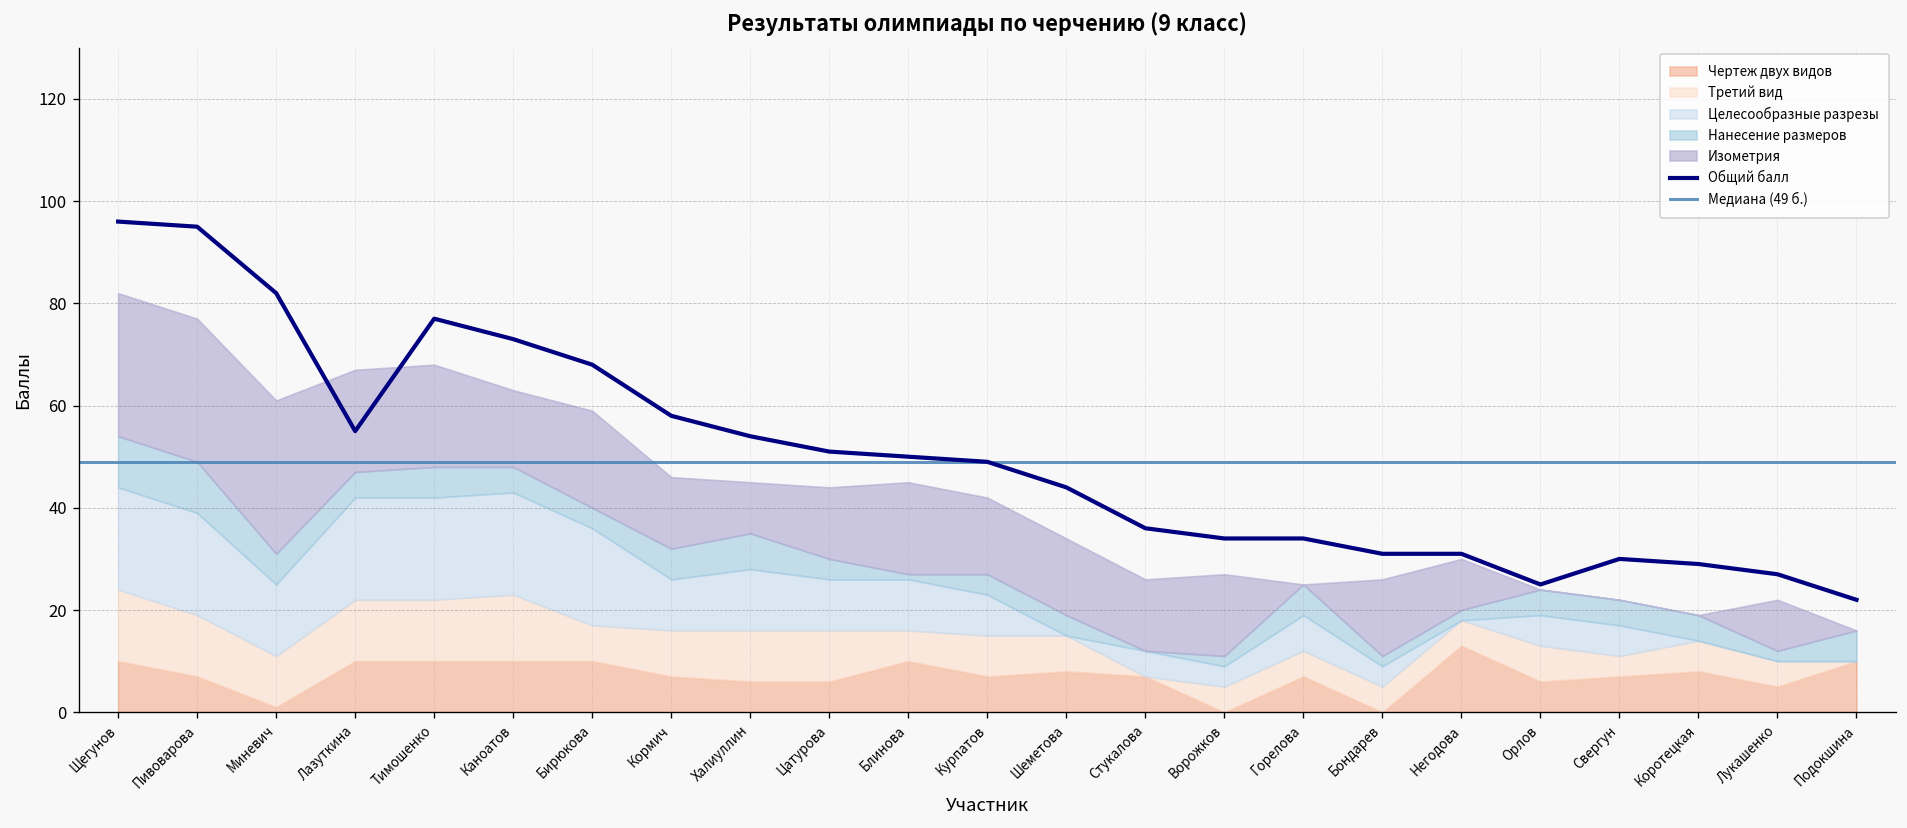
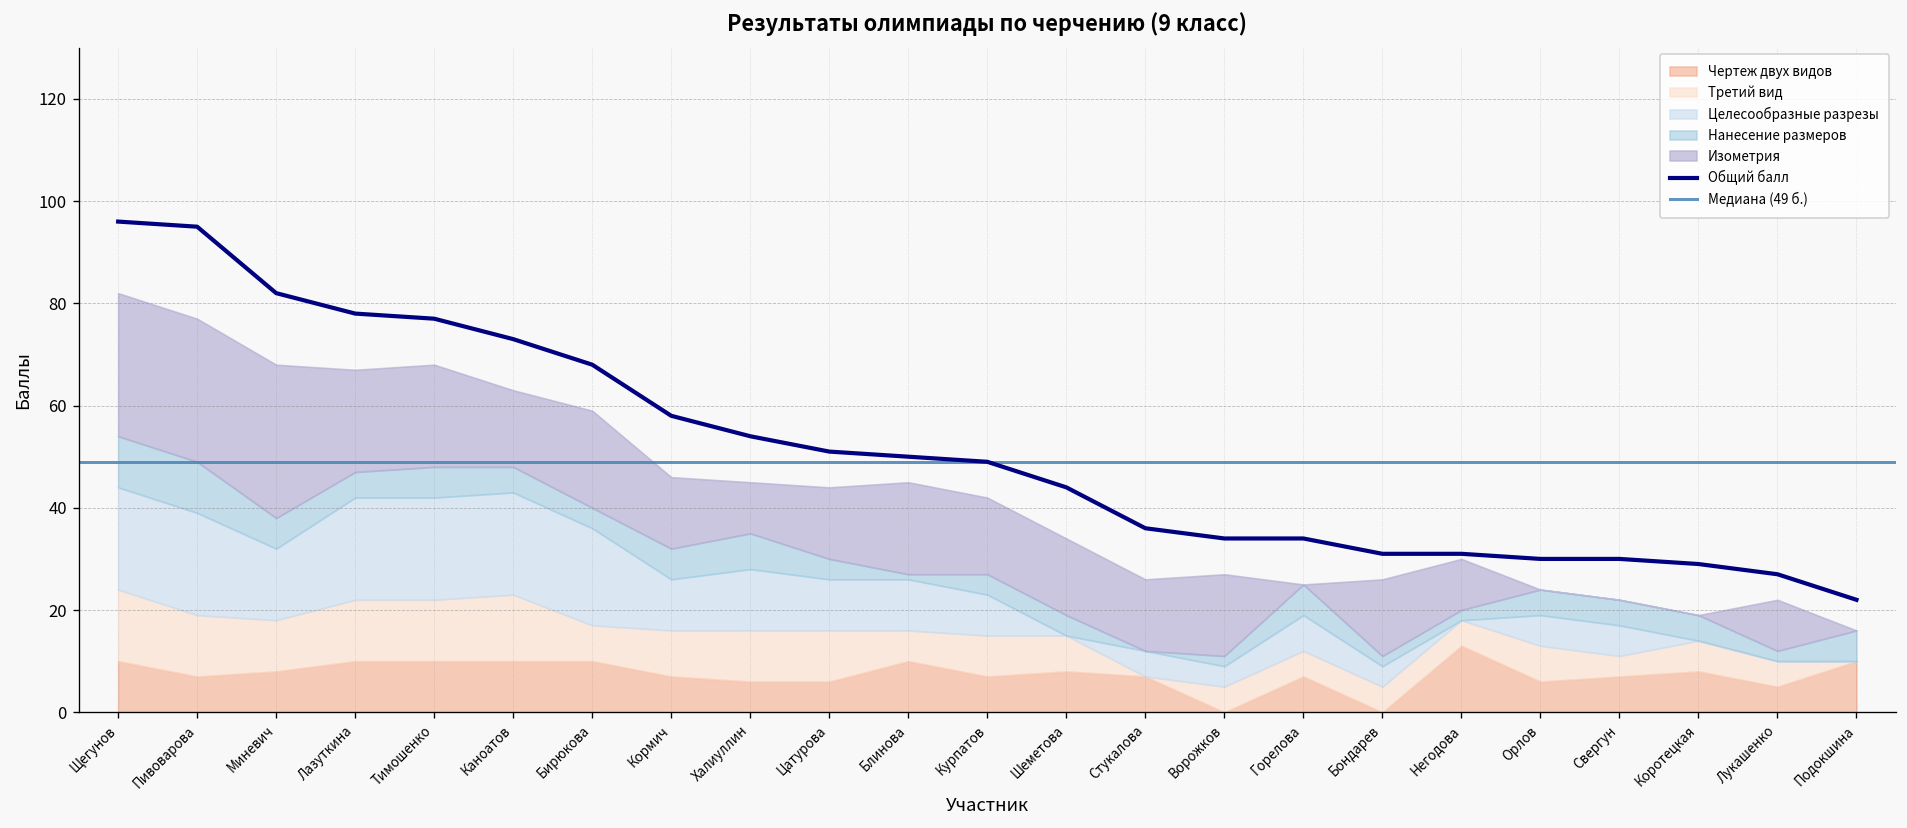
Чертеж двух видов, Миневич: 1 -> 8
Общий балл, Лазуткина: 55 -> 78
Общий балл, Орлов: 25 -> 30
